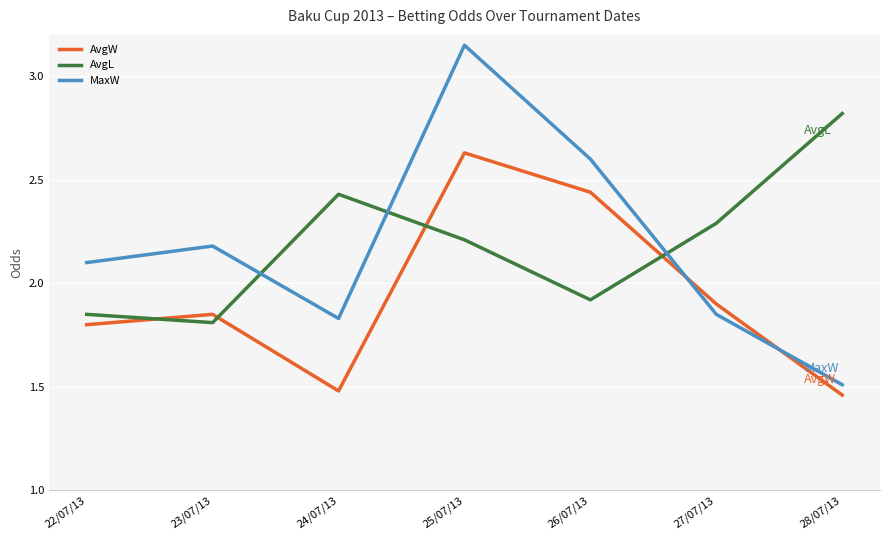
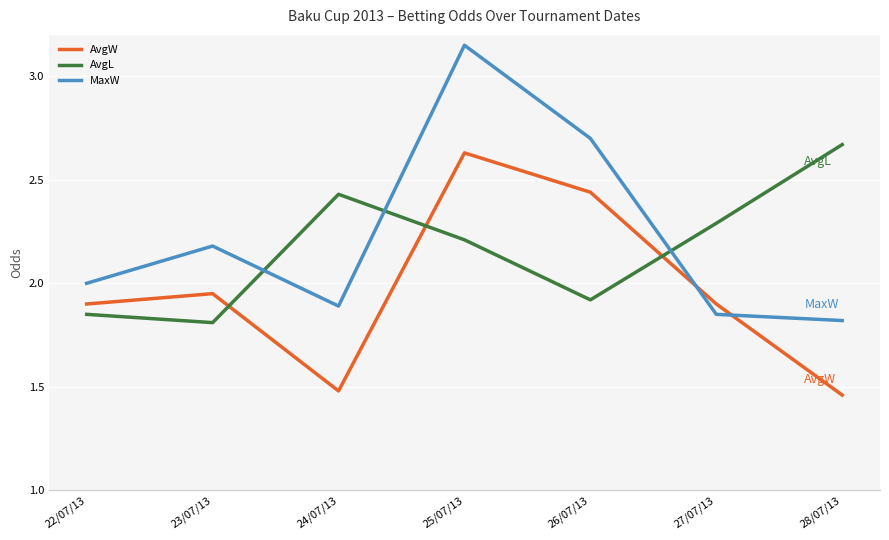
AvgW, 22/07/13: 1.8 -> 1.9
MaxW, 22/07/13: 2.1 -> 2.0
AvgW, 23/07/13: 1.85 -> 1.95
MaxW, 24/07/13: 1.83 -> 1.89
MaxW, 26/07/13: 2.6 -> 2.7
AvgL, 28/07/13: 2.82 -> 2.67
MaxW, 28/07/13: 1.51 -> 1.82
